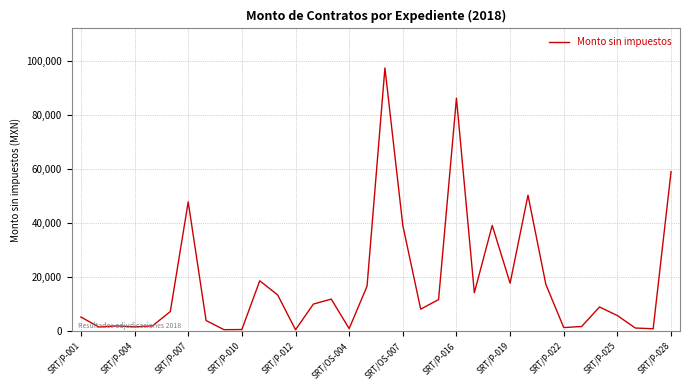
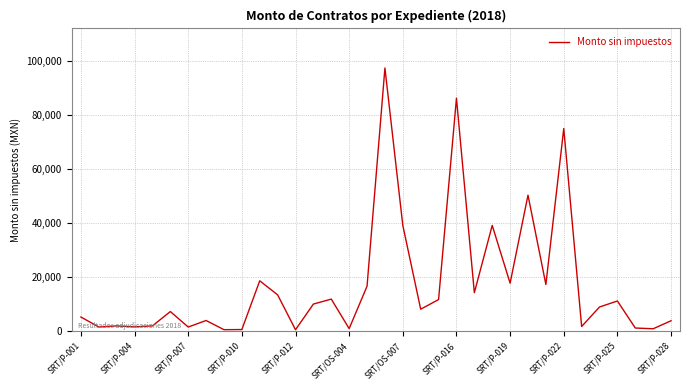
SRT/P-007: 48,000 -> 2,000
SRT/P-022: 1,000 -> 75,000
SRT/P-025: 6,000 -> 11,000
SRT/P-028: 59,000 -> 4,000
